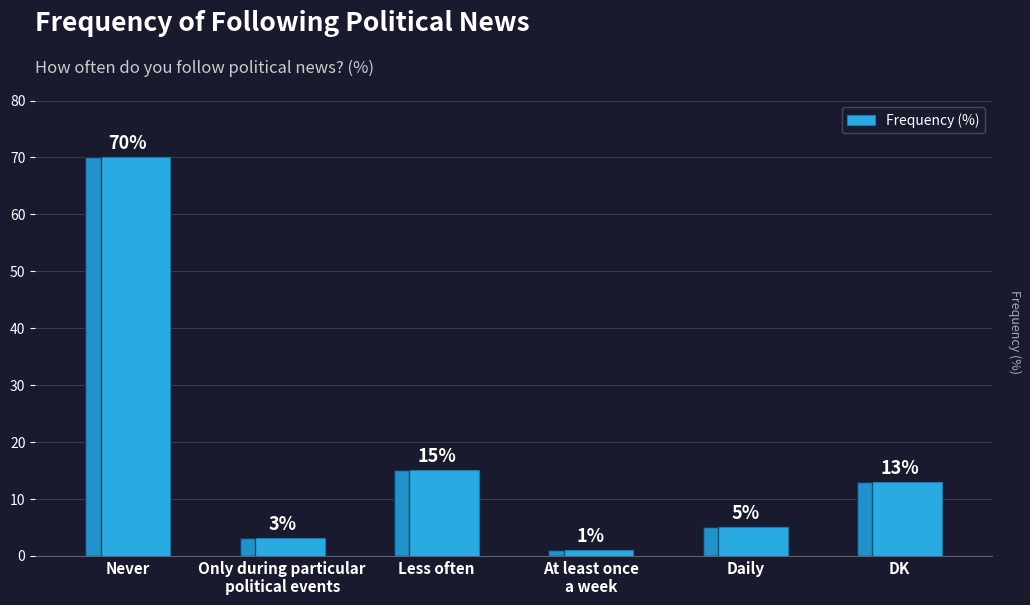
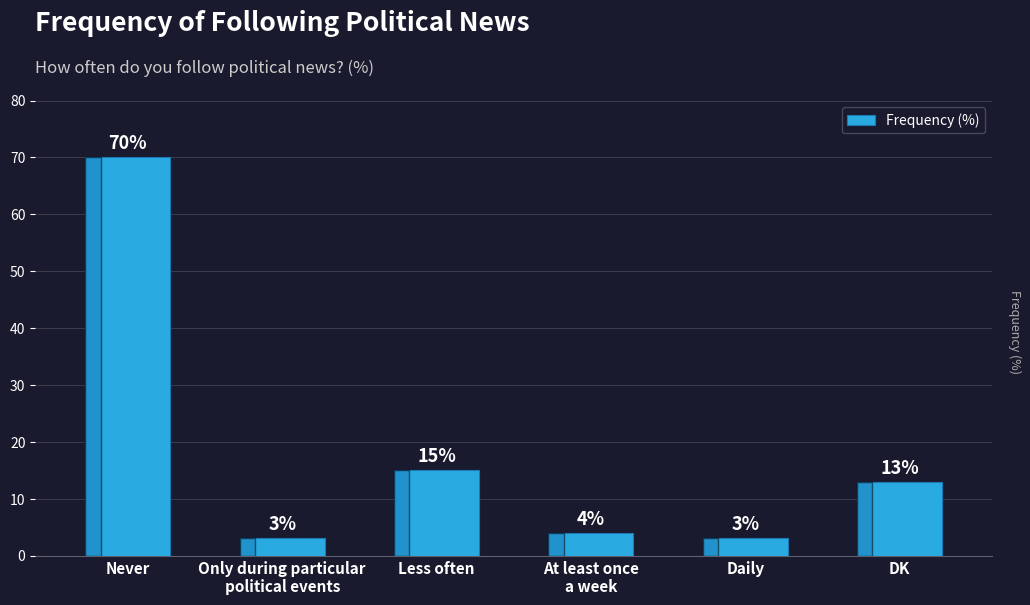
At least once a week: 1% -> 4%
Daily: 5% -> 3%
